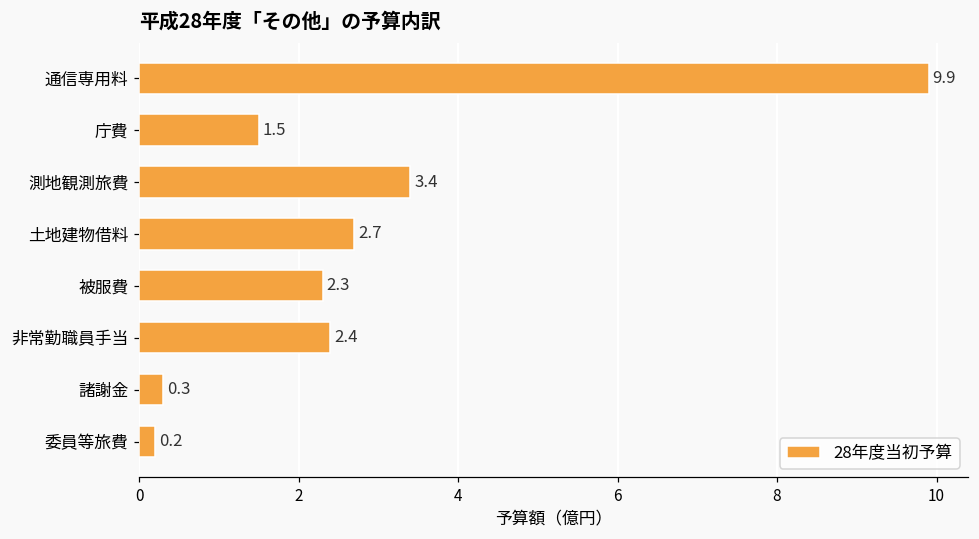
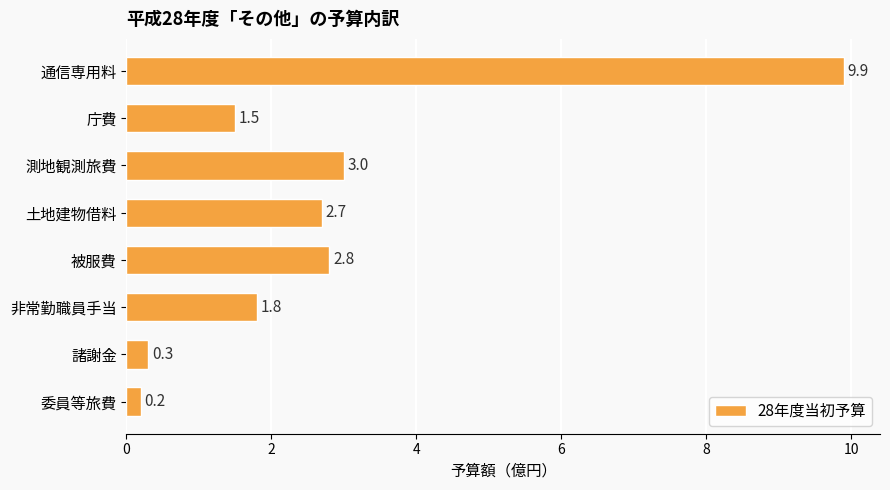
測地観測旅費: 3.4 -> 3.0
被服費: 2.3 -> 2.8
非常勤職員手当: 2.4 -> 1.8
